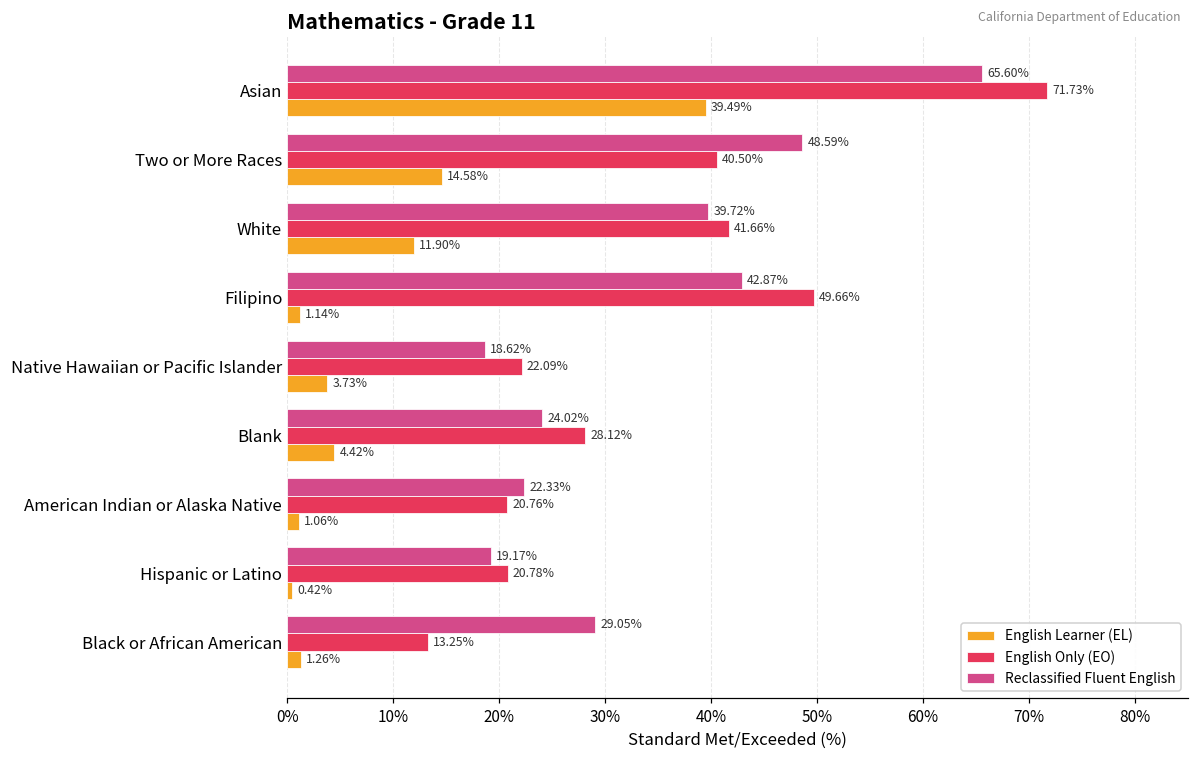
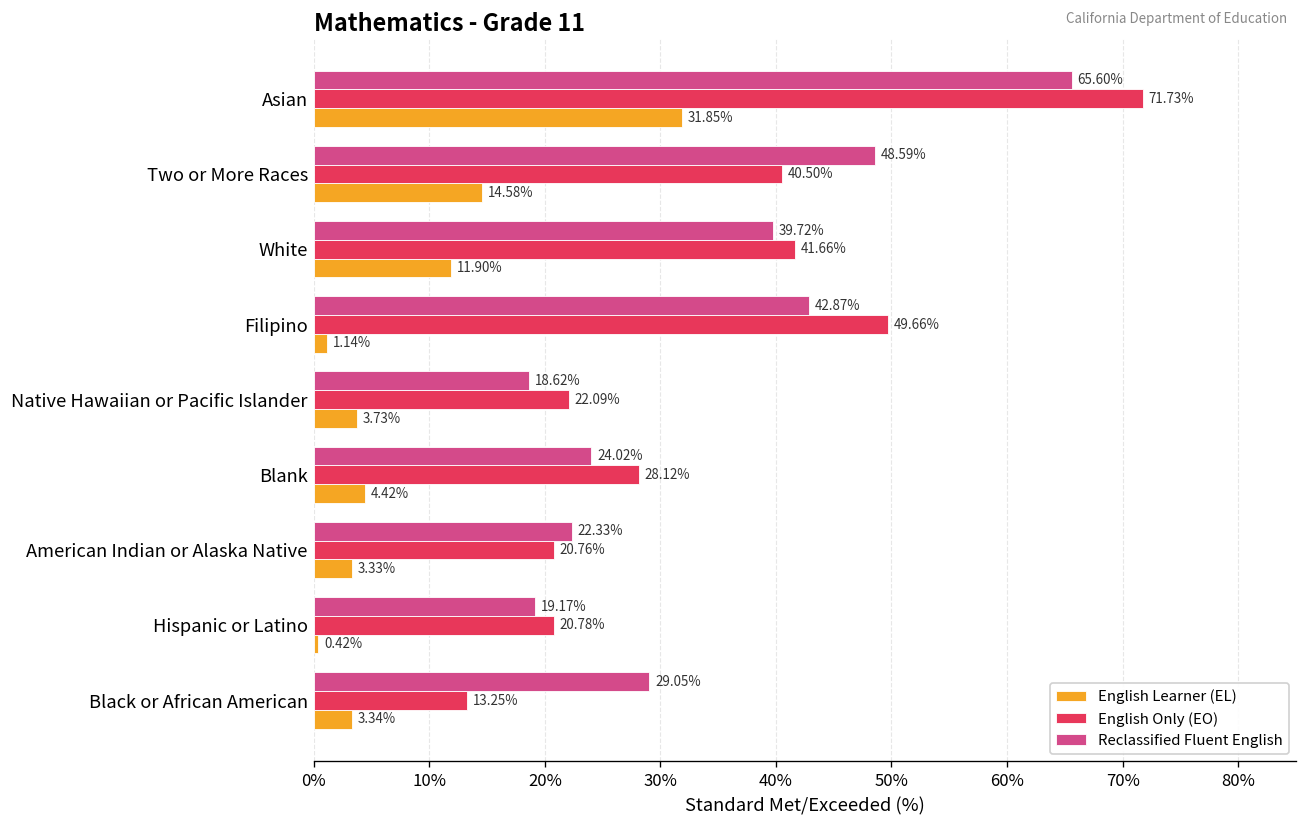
English Learner (EL), Asian: 39.49% -> 31.85%
English Learner (EL), American Indian or Alaska Native: 1.06% -> 3.33%
English Learner (EL), Black or African American: 1.26% -> 3.34%
